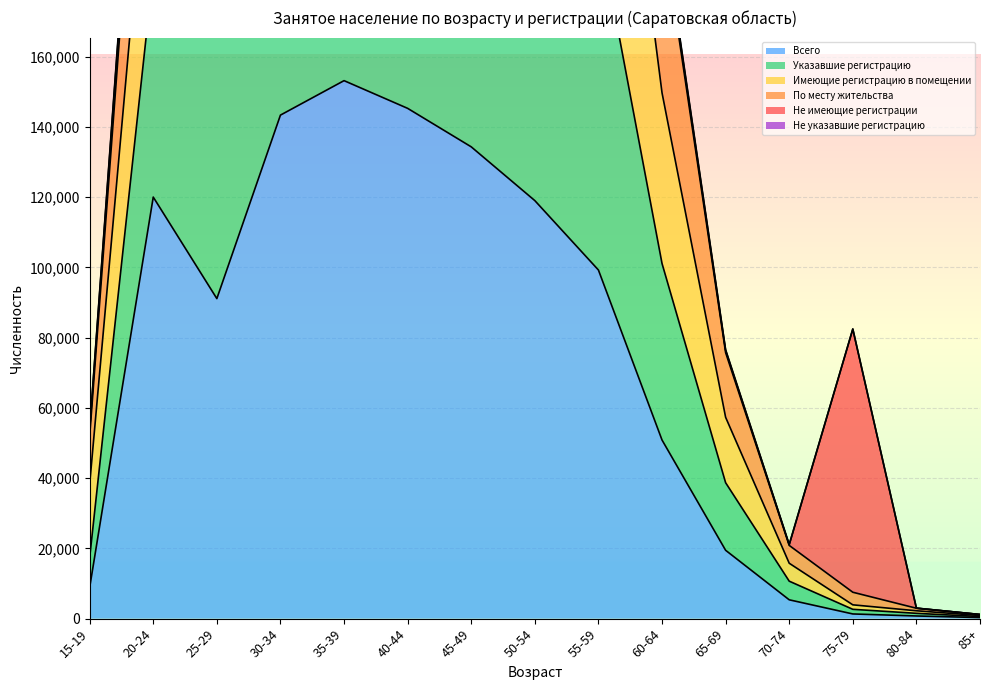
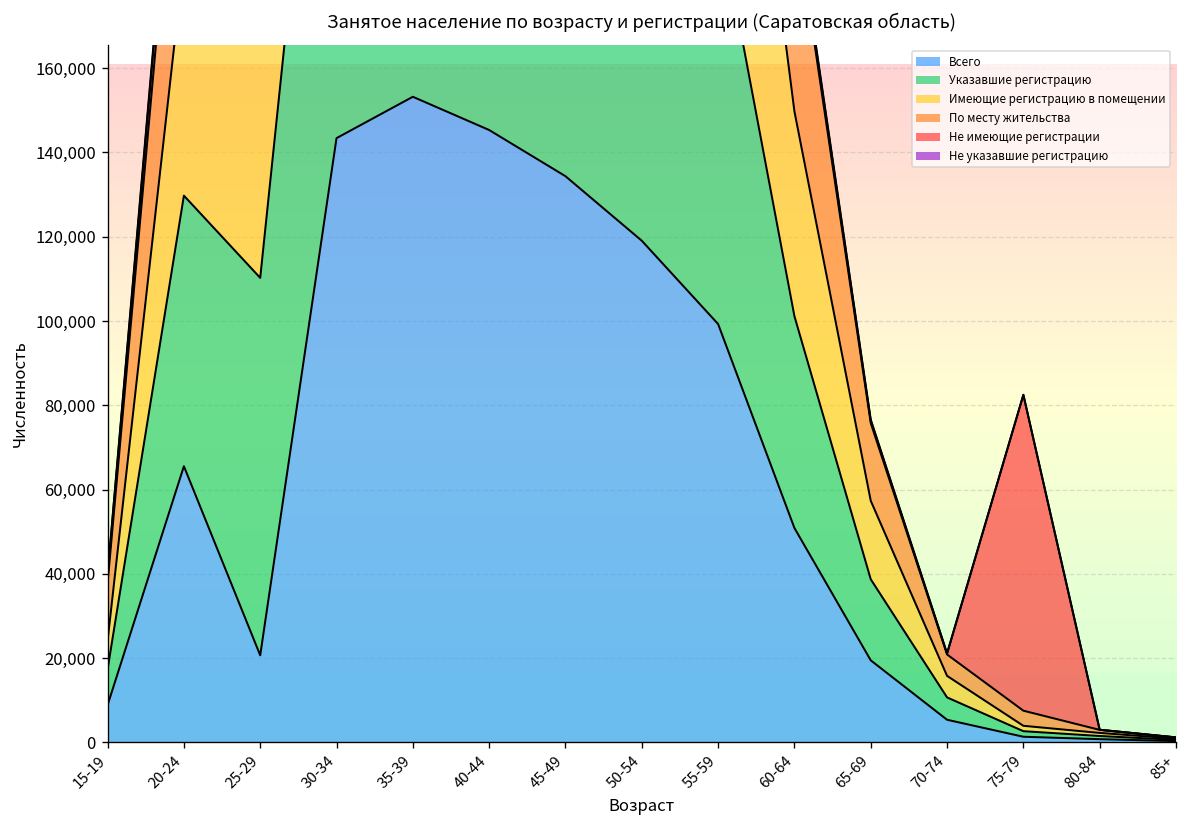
Имеющие регистрацию в помещении, 15-19: 21,000 -> 7,000
Всего, 20-24: 120,000 -> 66,000
Всего, 25-29: 91,000 -> 21,000
